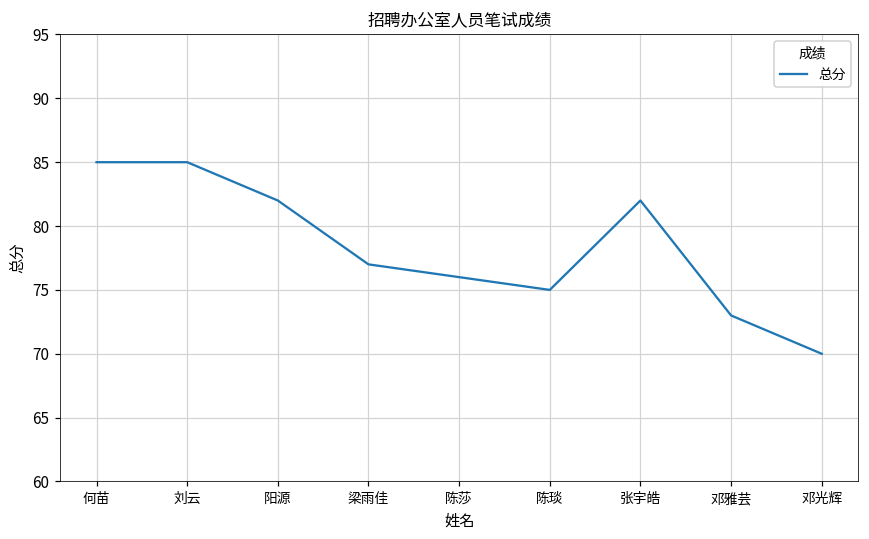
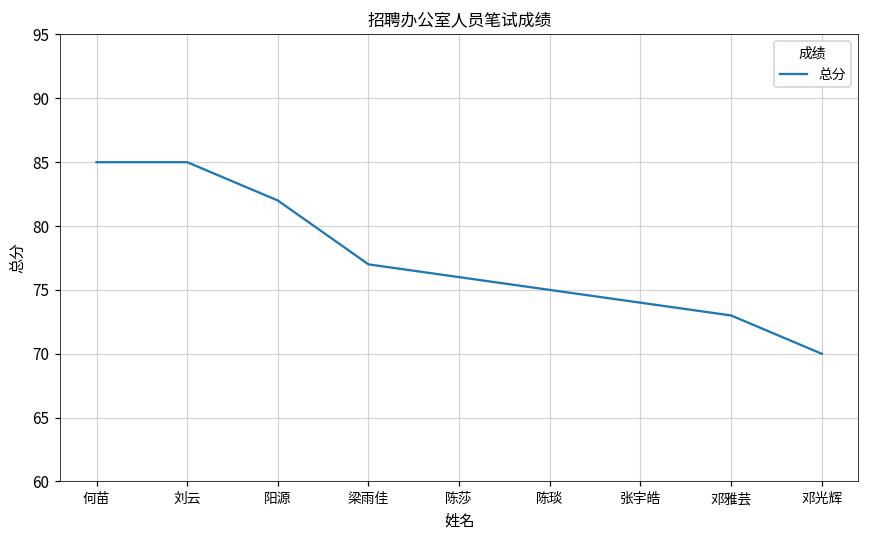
张宇皓: 82 -> 74
